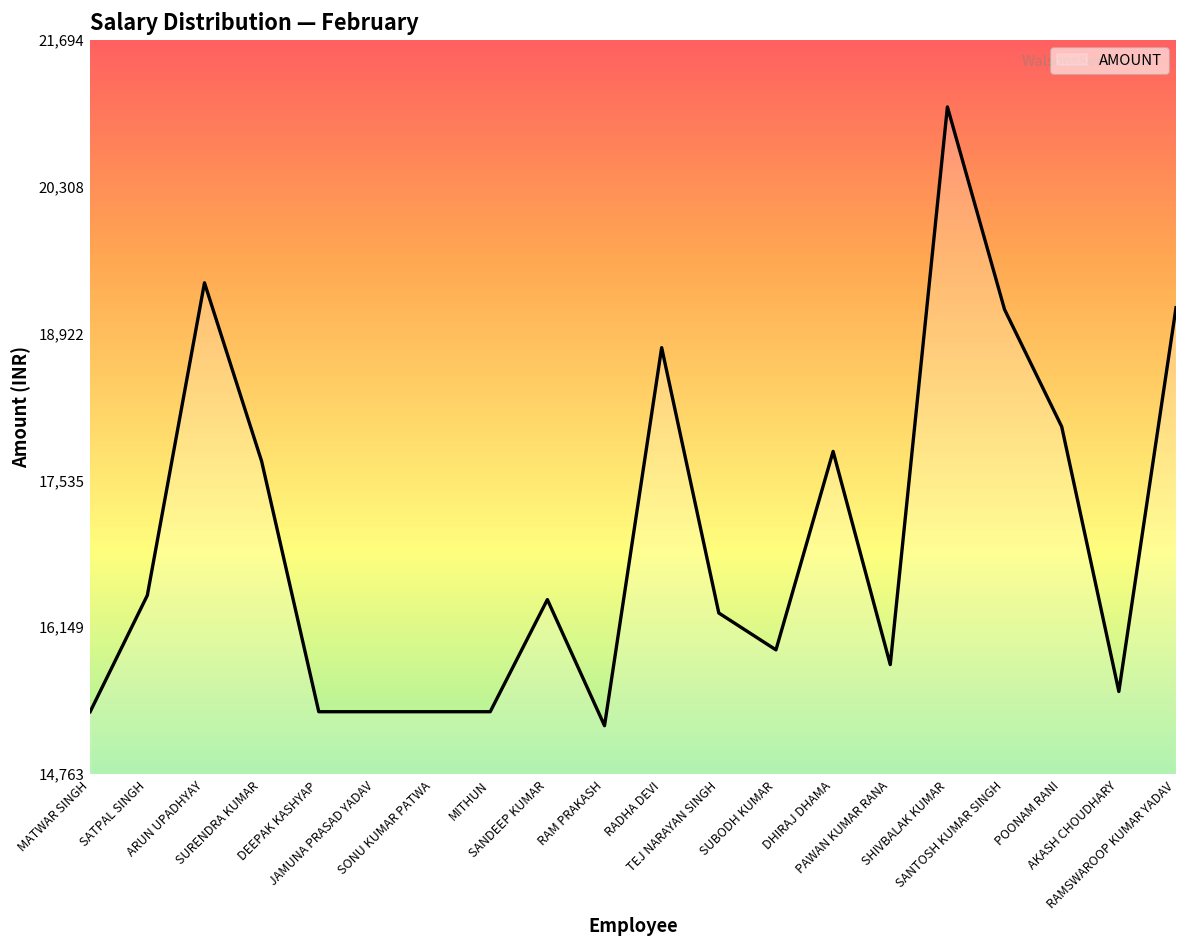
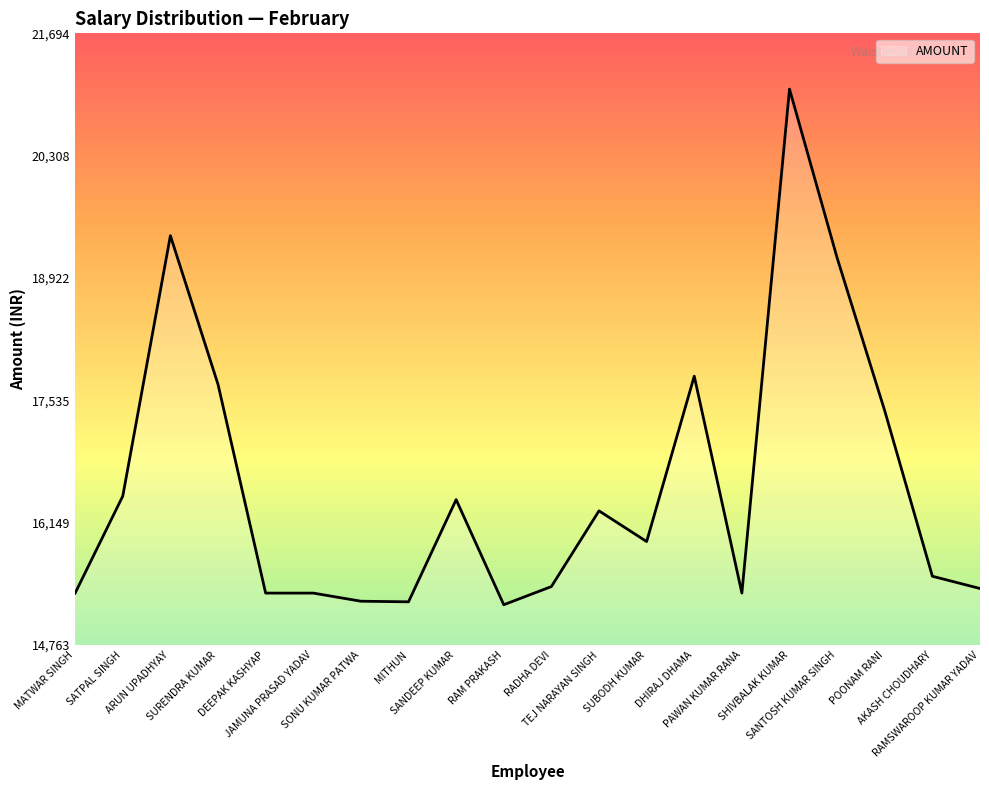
SONU KUMAR PATWA: 15,400 -> 15,300
MITHUN: 15,400 -> 15,300
RADHA DEVI: 18,800 -> 15,400
PAWAN KUMAR RANA: 15,800 -> 15,400
POONAM RANI: 18,000 -> 17,400
RAMSWAROOP KUMAR YADAV: 19,200 -> 15,400
